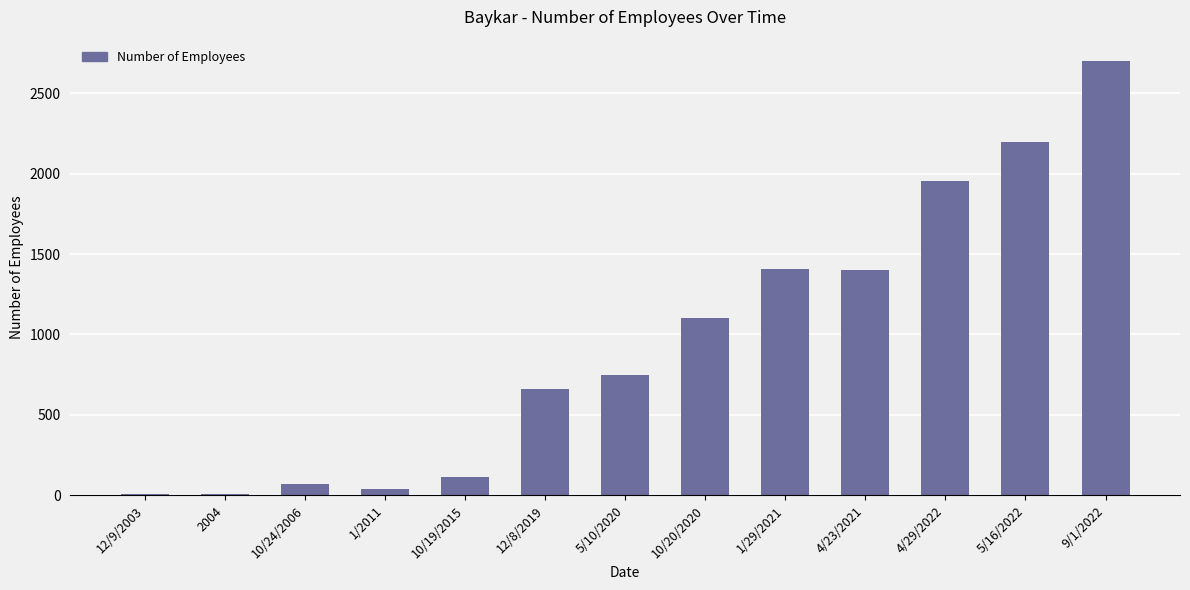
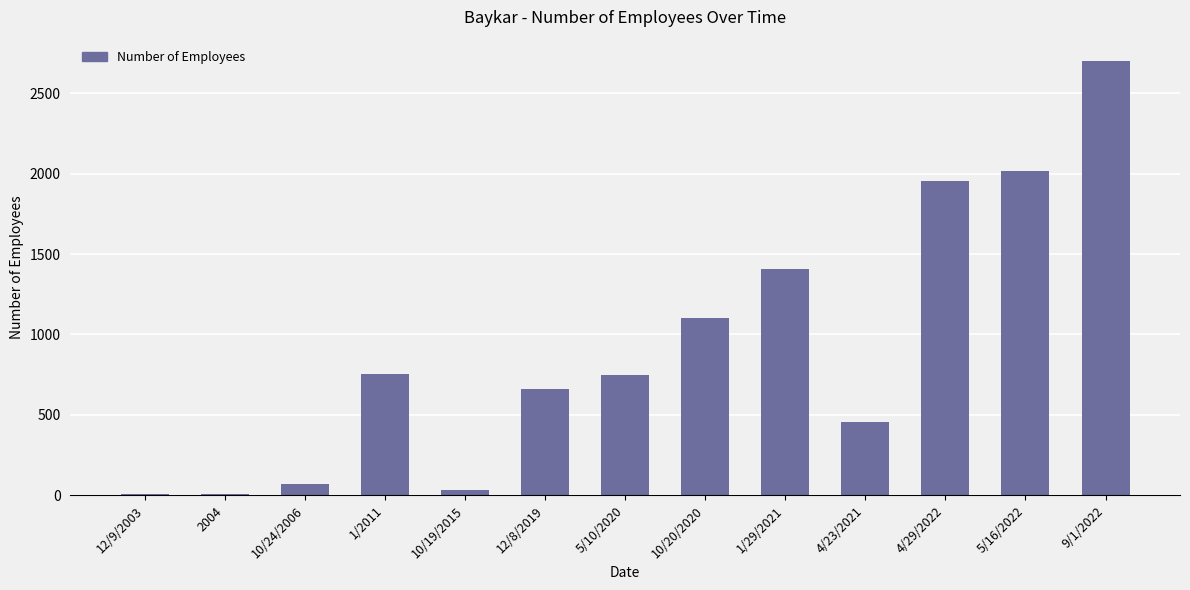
1/2011: 40 -> 750
10/19/2015: 110 -> 30
4/23/2021: 1400 -> 460
5/16/2022: 2200 -> 2020
